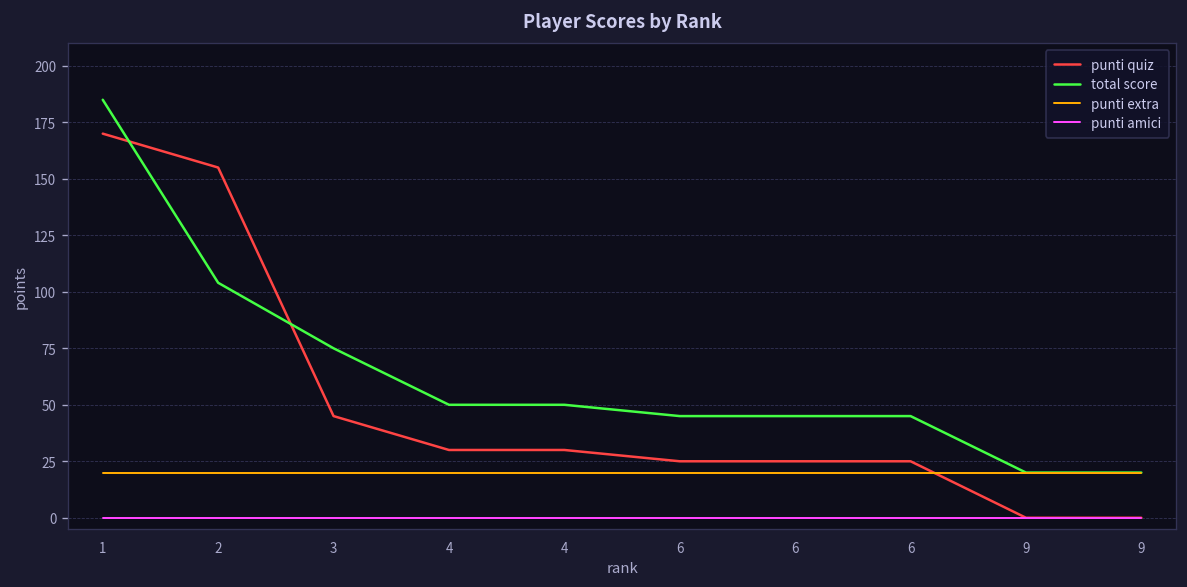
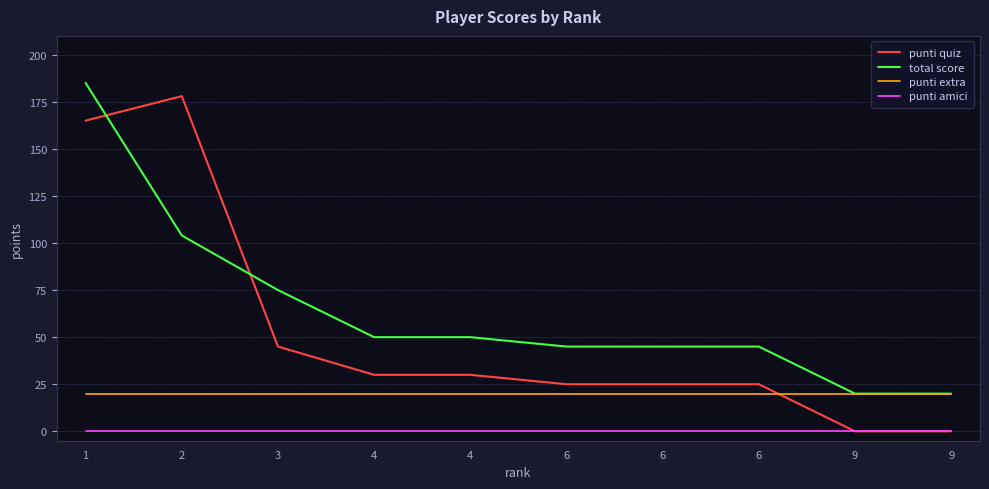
punti quiz, 1: 170 -> 165
punti quiz, 2: 155 -> 178
